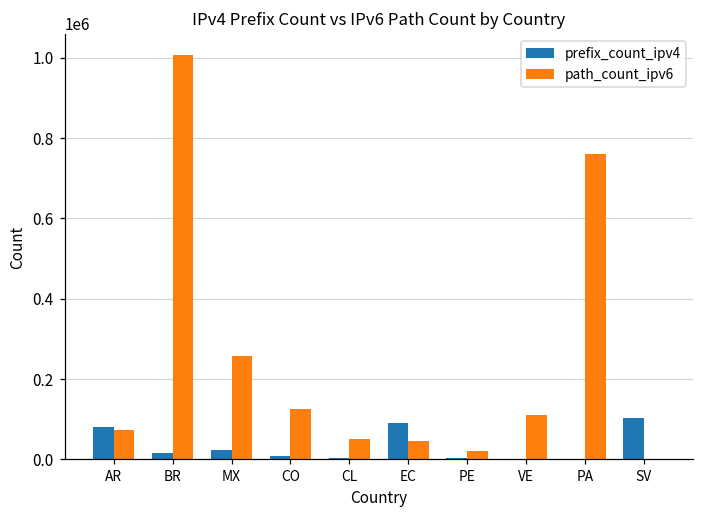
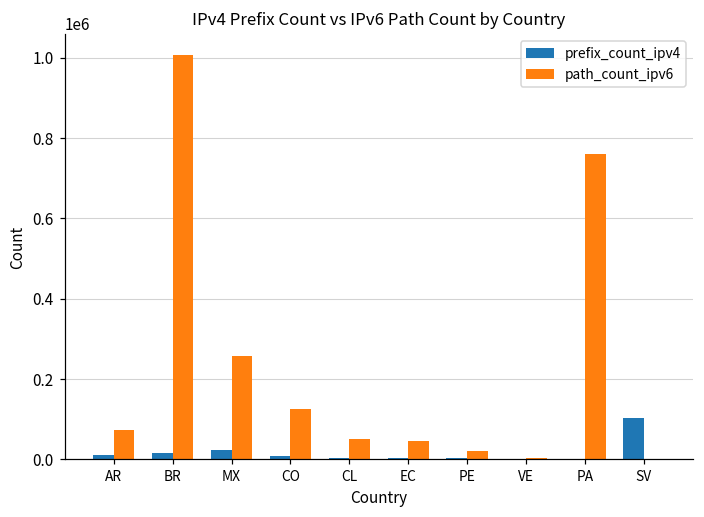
prefix_count_ipv4, AR: 80000 -> 10000
prefix_count_ipv4, EC: 90000 -> 0
path_count_ipv6, VE: 110000 -> 0
